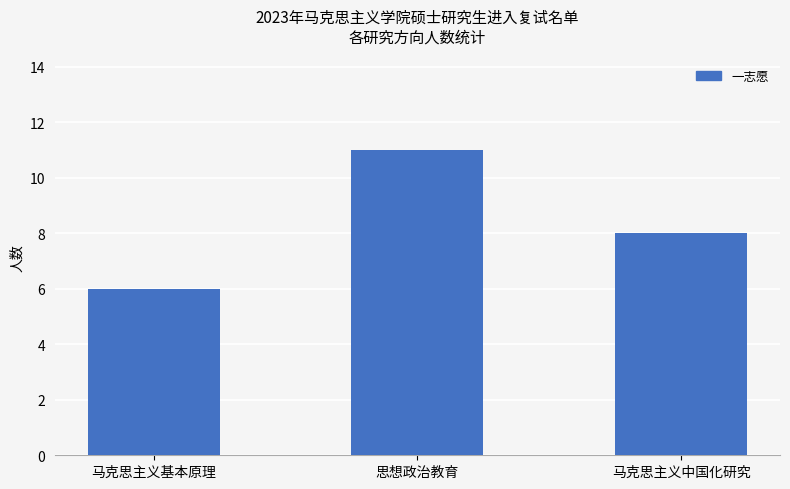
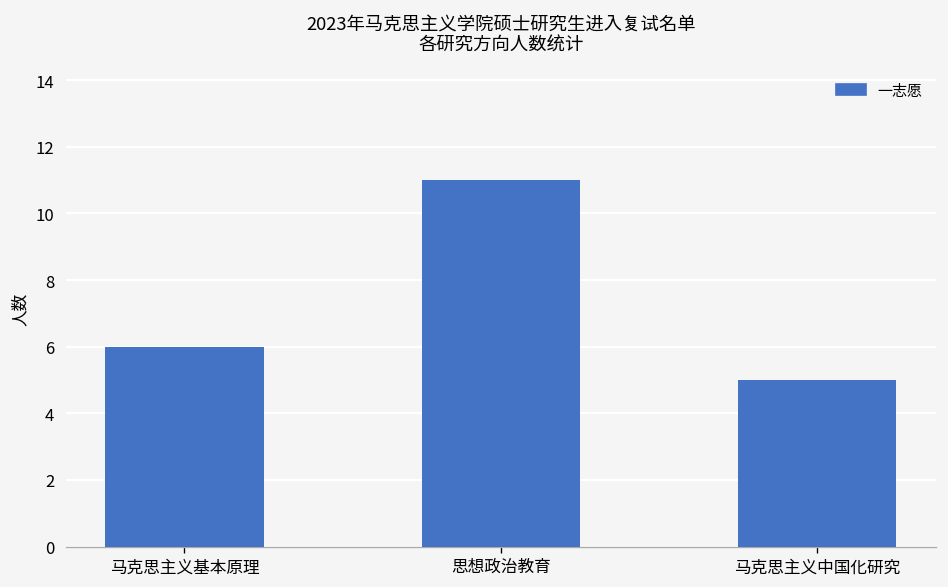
马克思主义中国化研究: 8 -> 5
